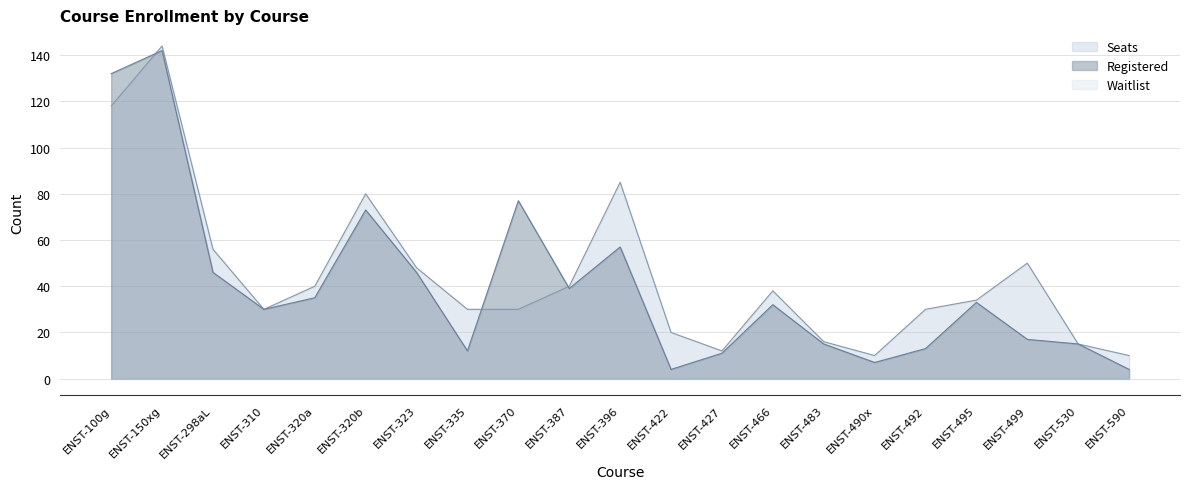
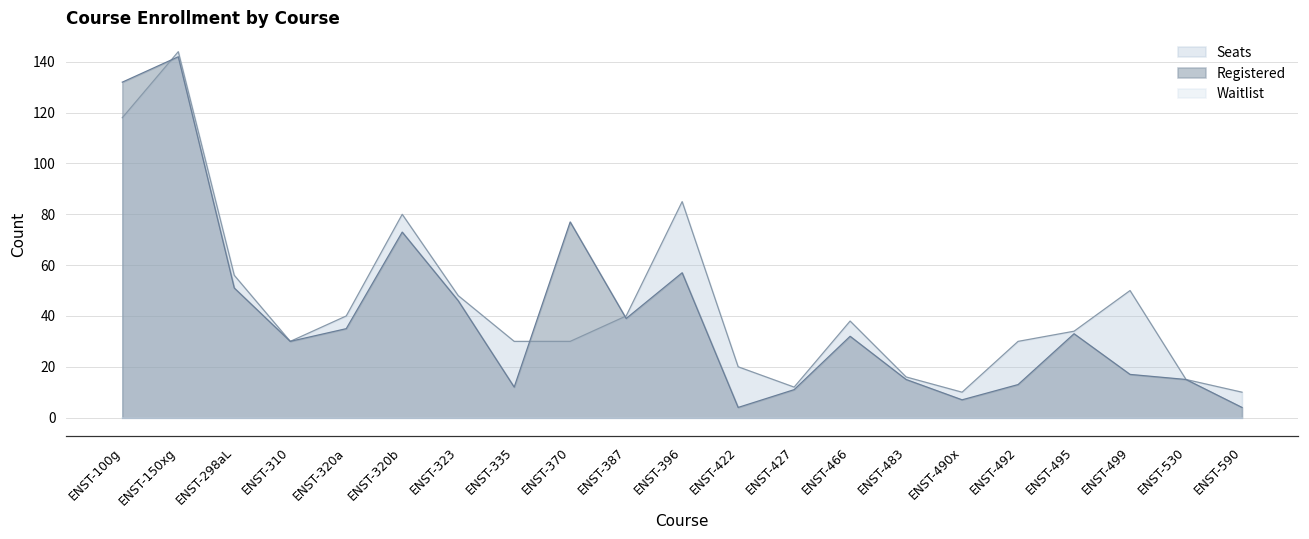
Registered, ENST-298aL: 46 -> 51
